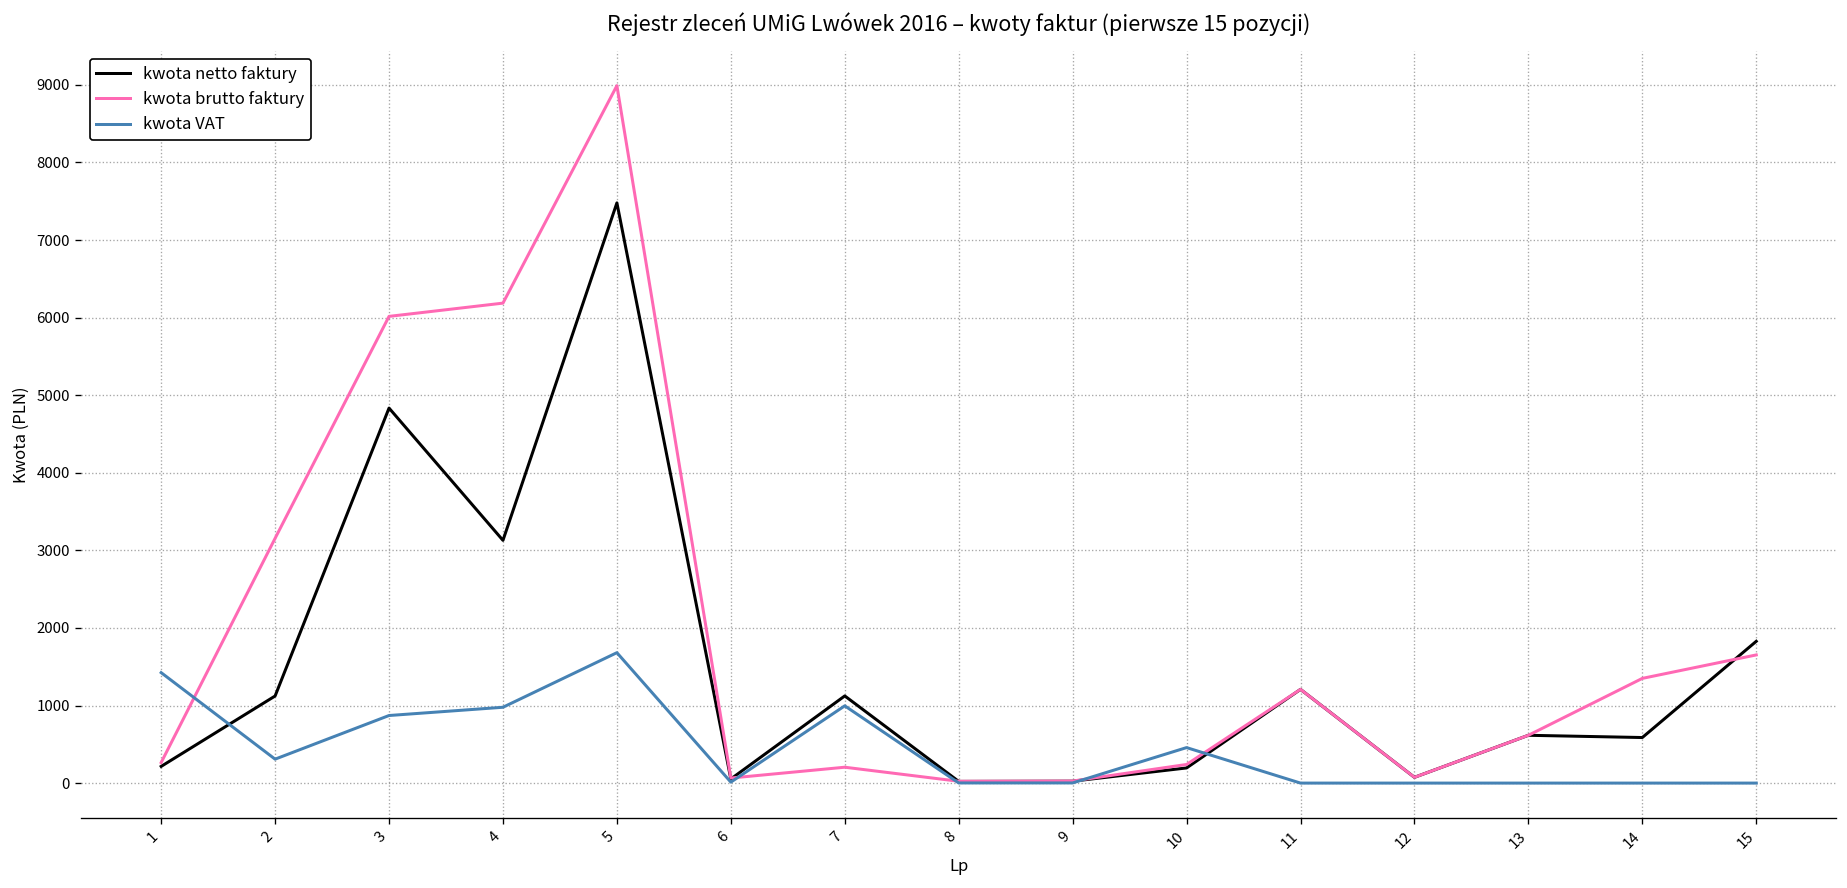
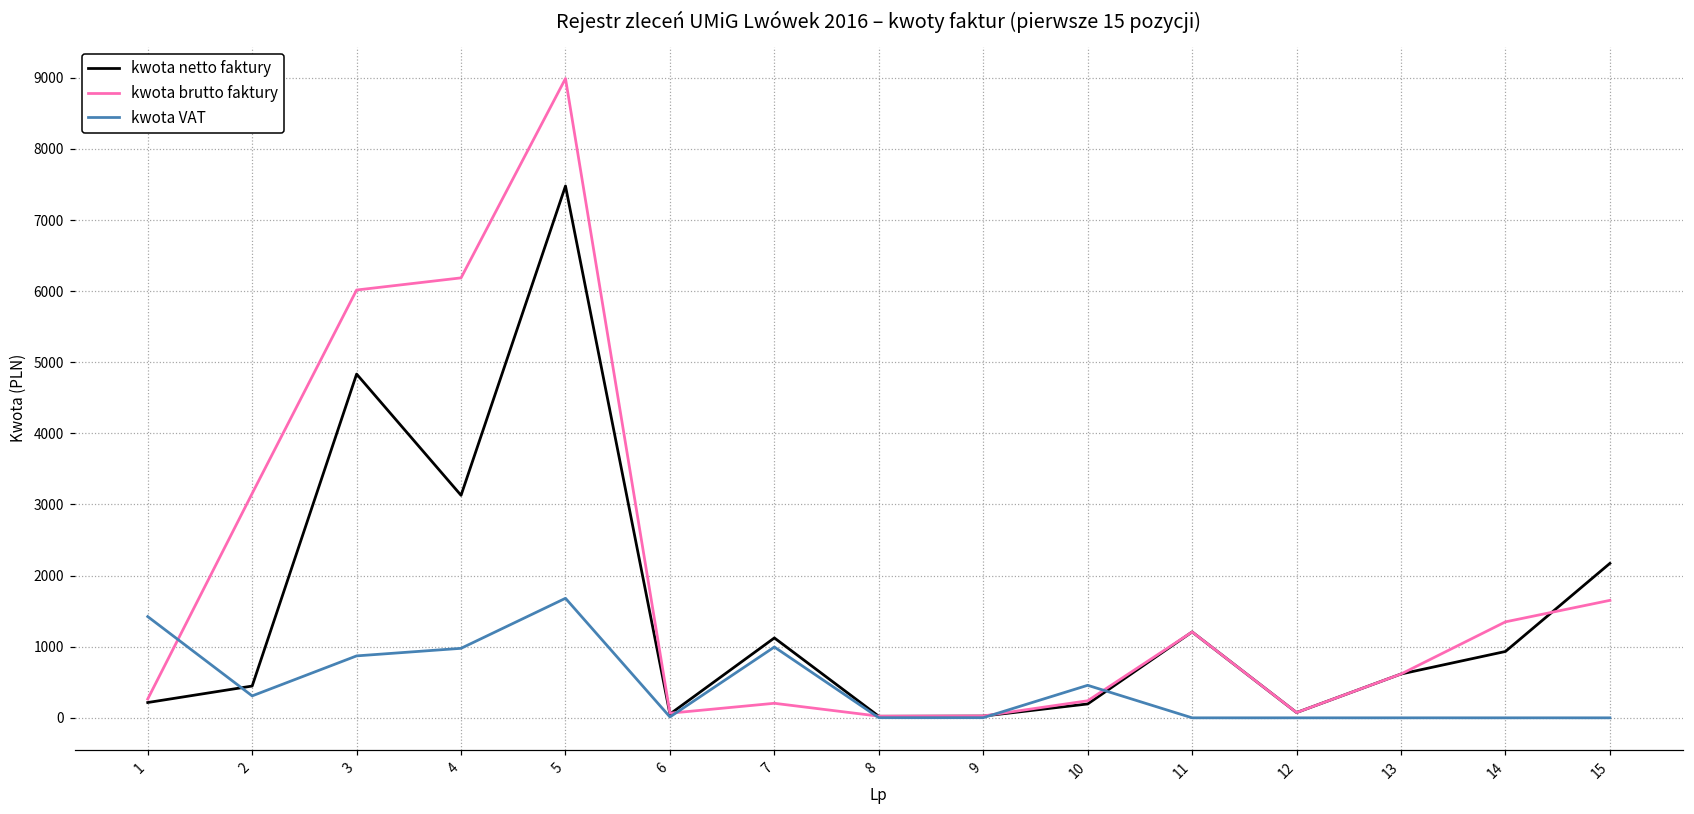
kwota netto faktury, 2: 1100 -> 400
kwota netto faktury, 14: 600 -> 900
kwota netto faktury, 15: 1800 -> 2200
